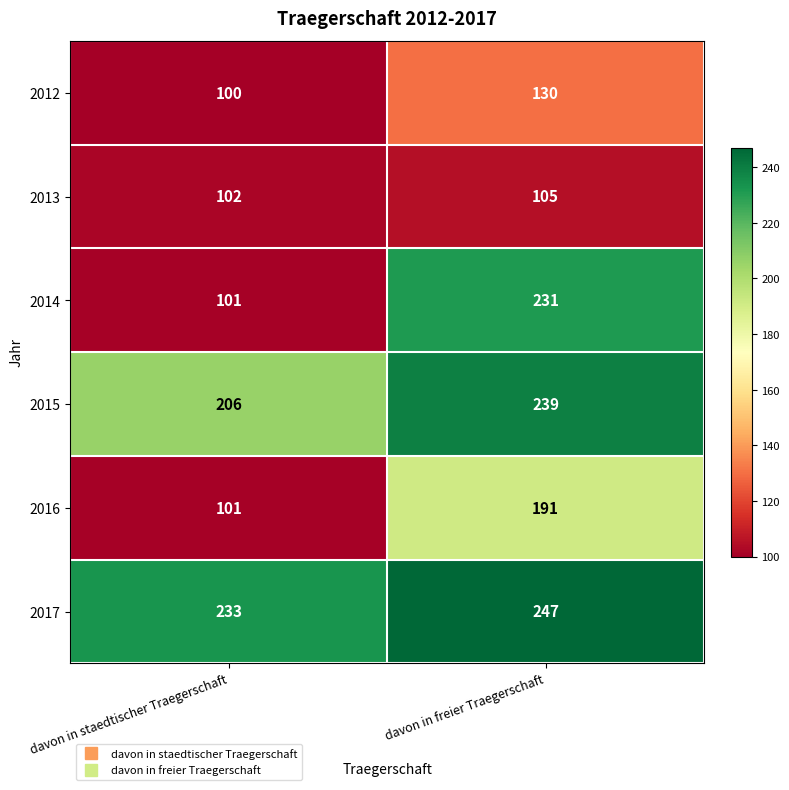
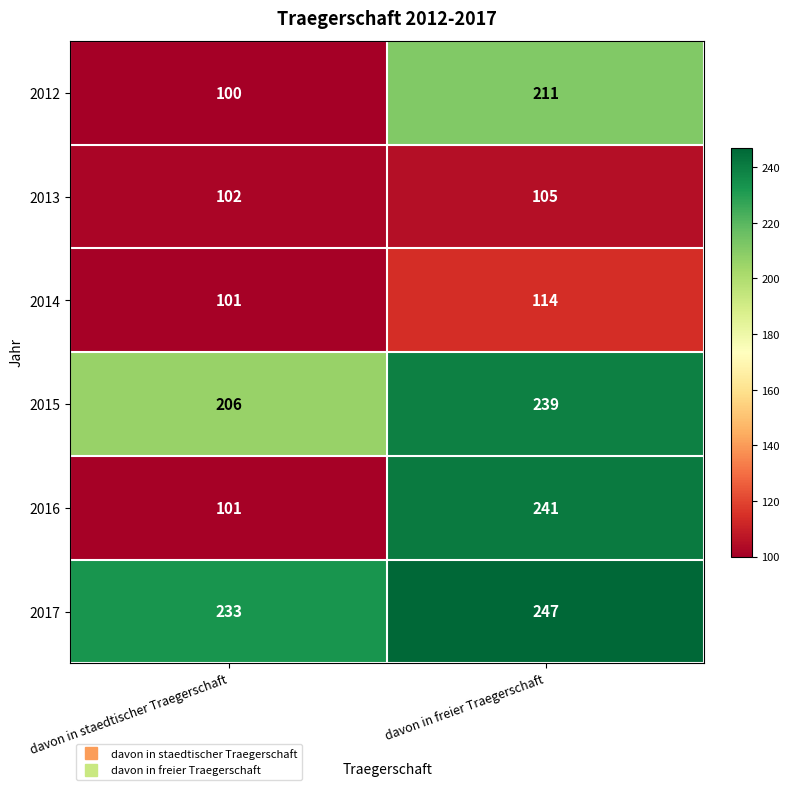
2012, davon in freier Traegerschaft: 130 -> 211
2014, davon in freier Traegerschaft: 231 -> 114
2016, davon in freier Traegerschaft: 191 -> 241
